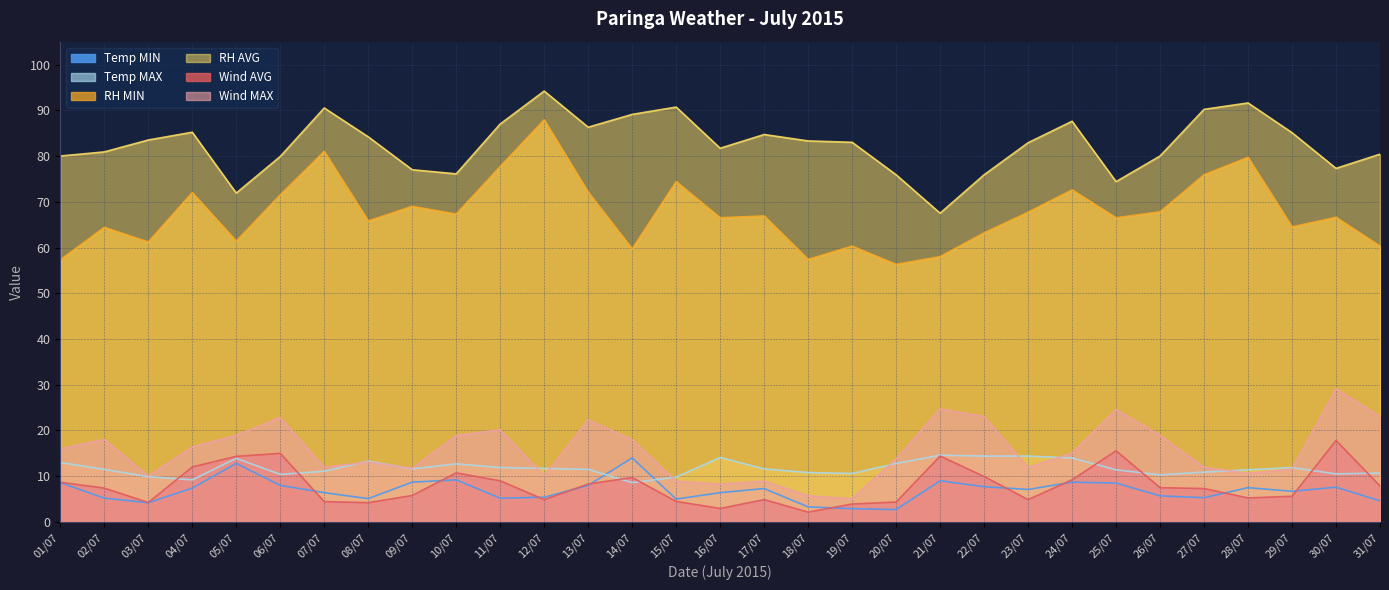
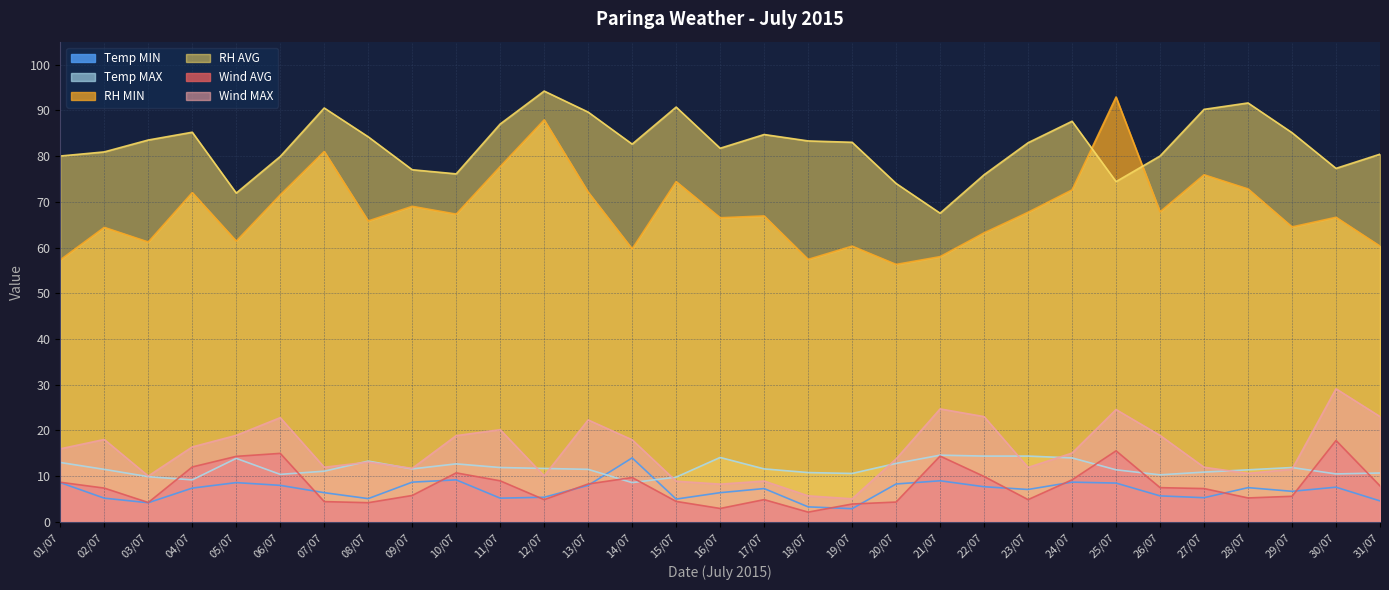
Temp MIN, 05/07: 13 -> 9
RH AVG, 13/07: 86 -> 90
RH AVG, 14/07: 89 -> 83
Temp MIN, 20/07: 3 -> 8
RH AVG, 20/07: 76 -> 74
RH MIN, 25/07: 67 -> 93
RH MIN, 28/07: 80 -> 73
